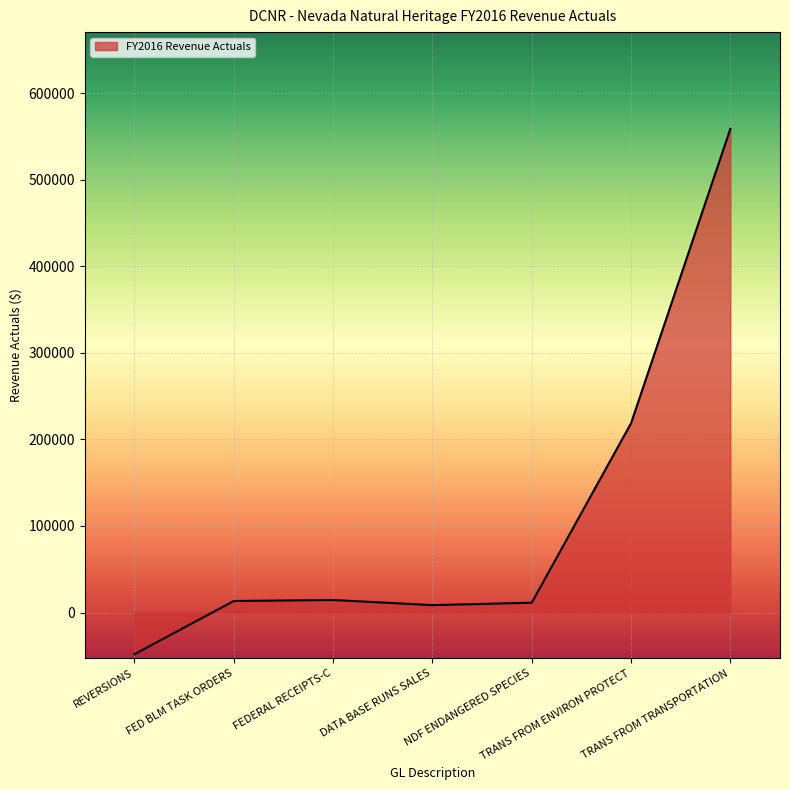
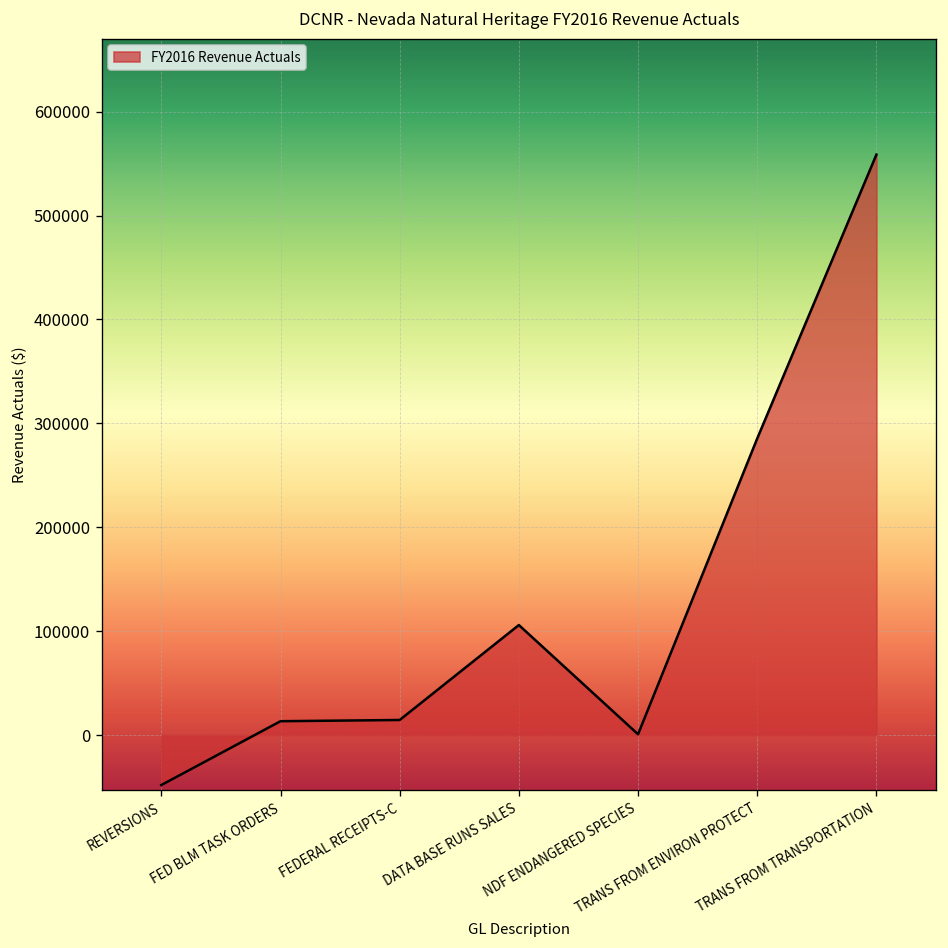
FY2016 Revenue Actuals, DATA BASE RUNS SALES: 10000 -> 110000
FY2016 Revenue Actuals, NDF ENDANGERED SPECIES: 10000 -> 0
FY2016 Revenue Actuals, TRANS FROM ENVIRON PROTECT: 220000 -> 290000
